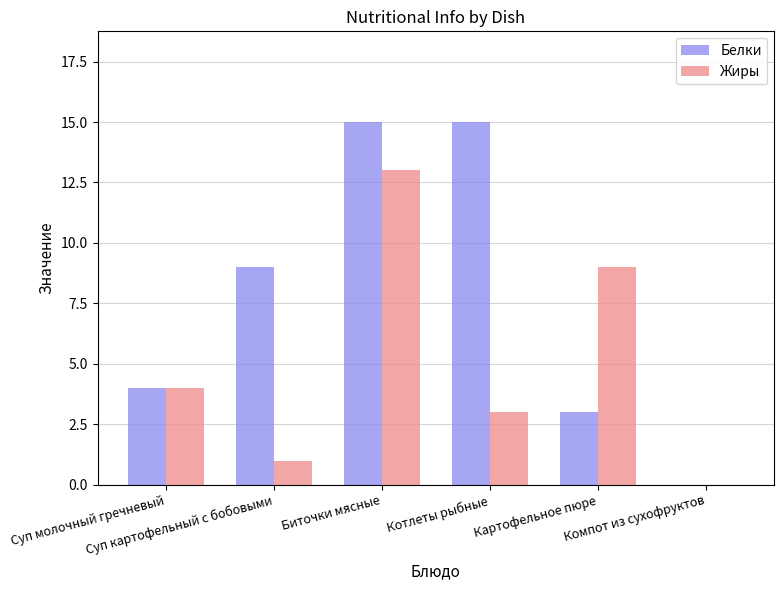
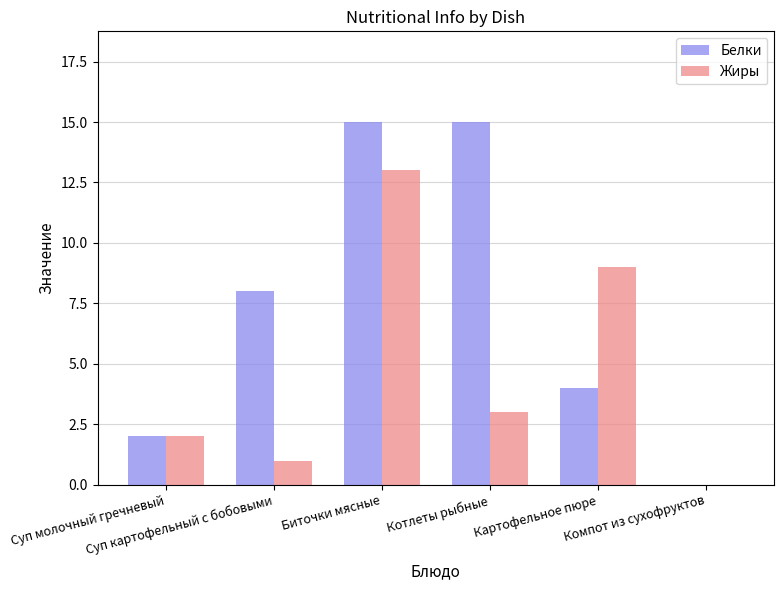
Белки, Суп молочный гречневый: 4 -> 2
Жиры, Суп молочный гречневый: 4 -> 2
Белки, Суп картофельный с бобовыми: 9 -> 8
Белки, Картофельное пюре: 3 -> 4
